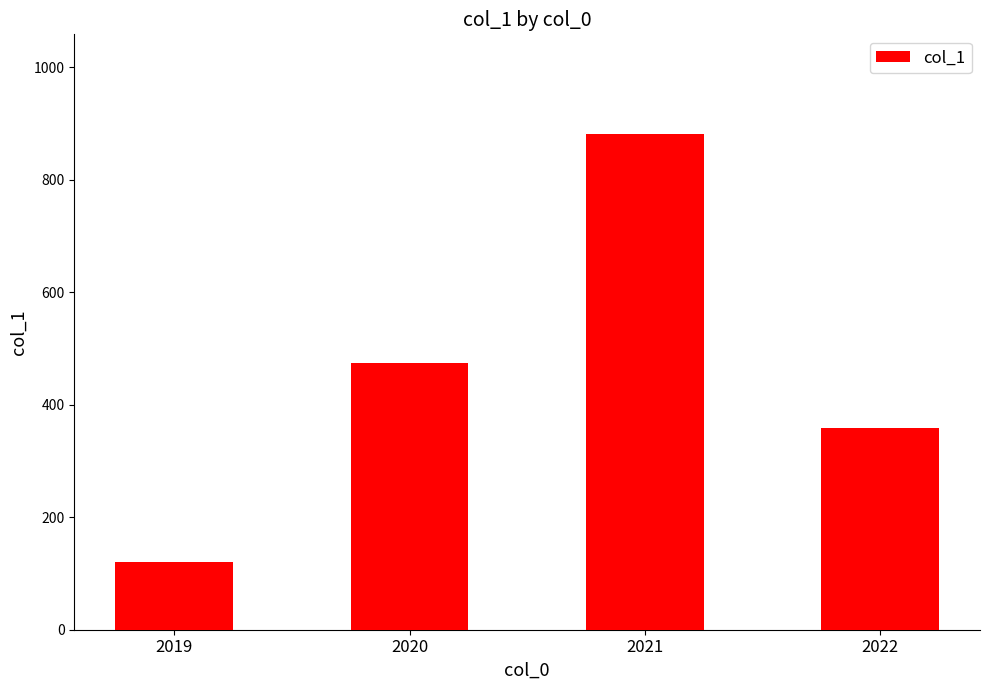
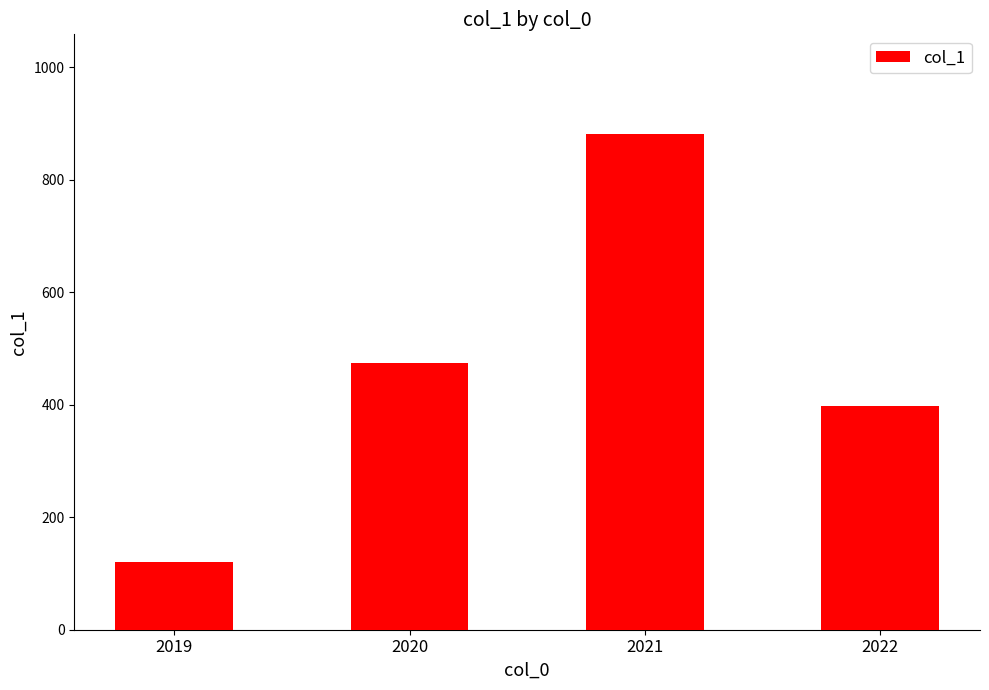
2022: 360 -> 400
